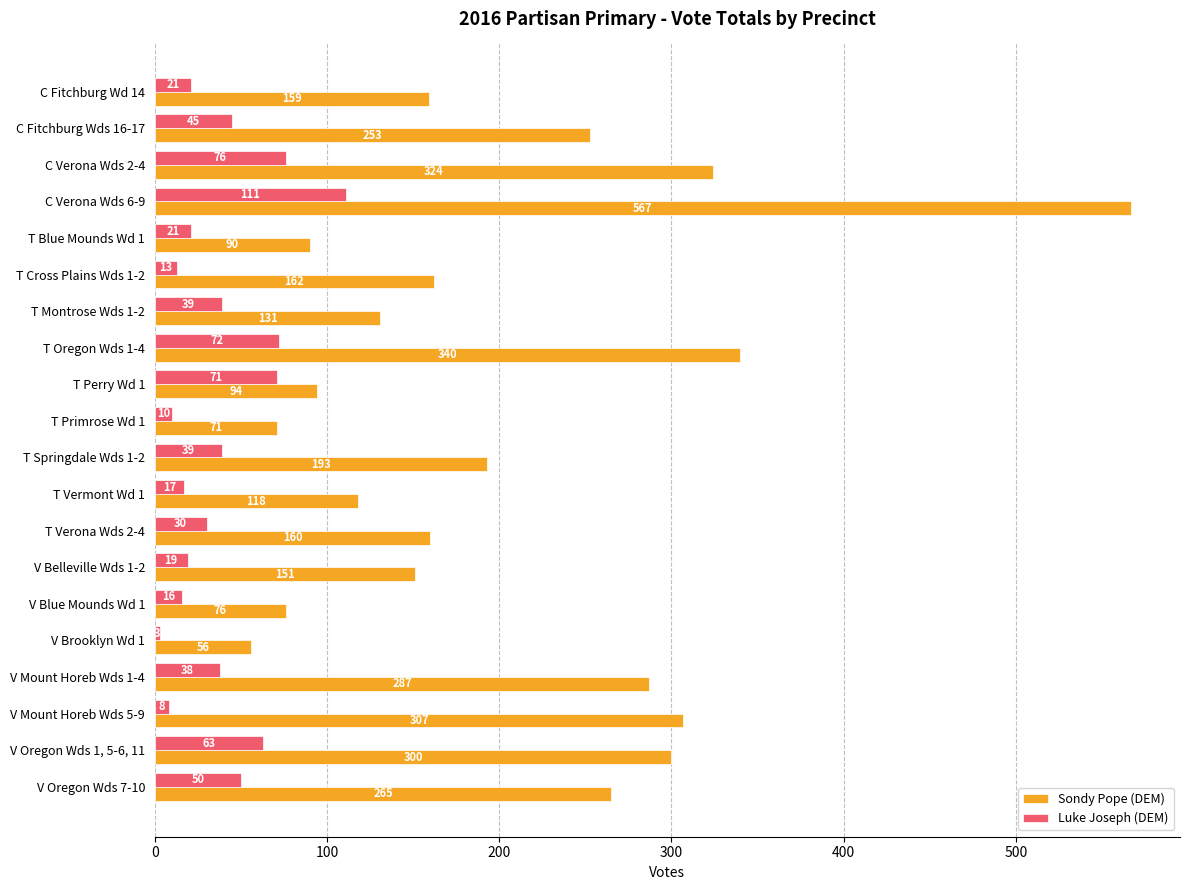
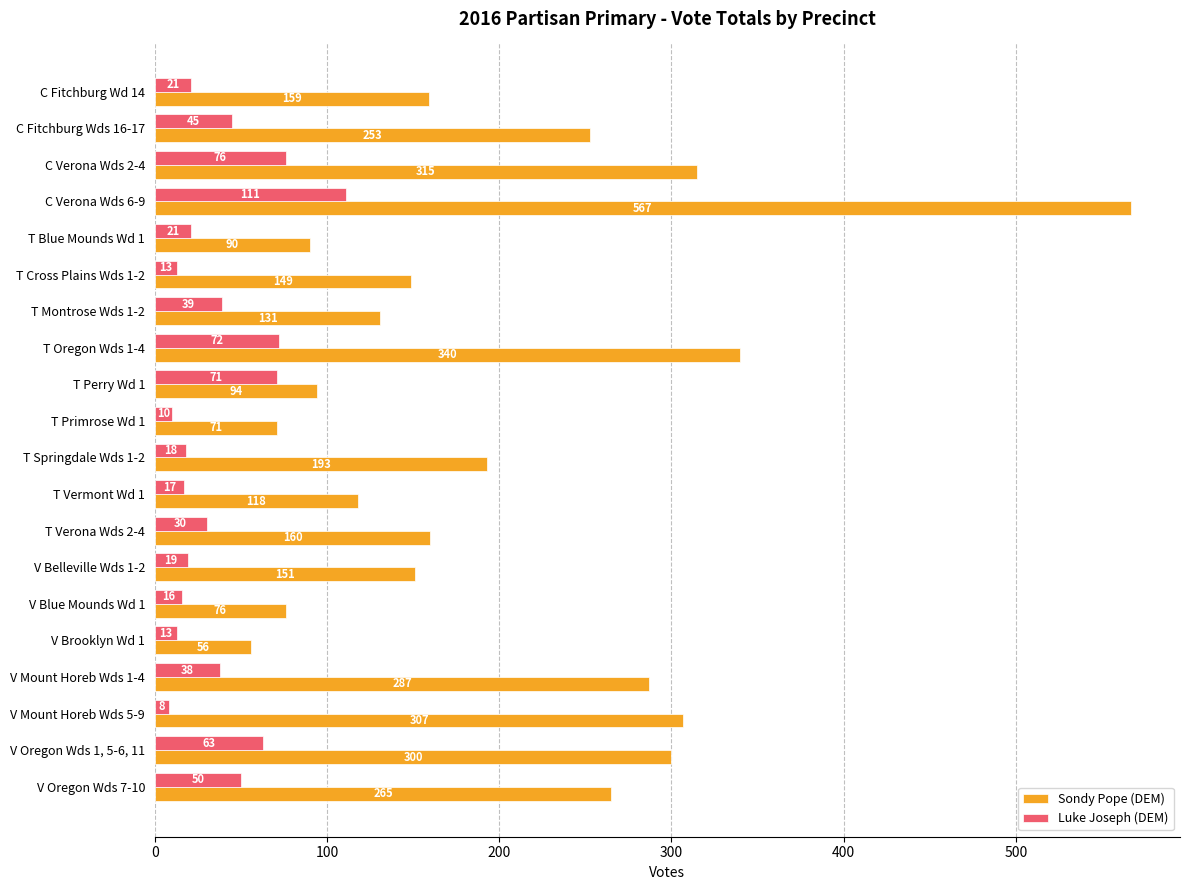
Sondy Pope (DEM), C Verona Wds 2-4: 324 -> 315
Sondy Pope (DEM), T Cross Plains Wds 1-2: 162 -> 149
Luke Joseph (DEM), T Springdale Wds 1-2: 39 -> 18
Luke Joseph (DEM), V Brooklyn Wd 1: 3 -> 13
